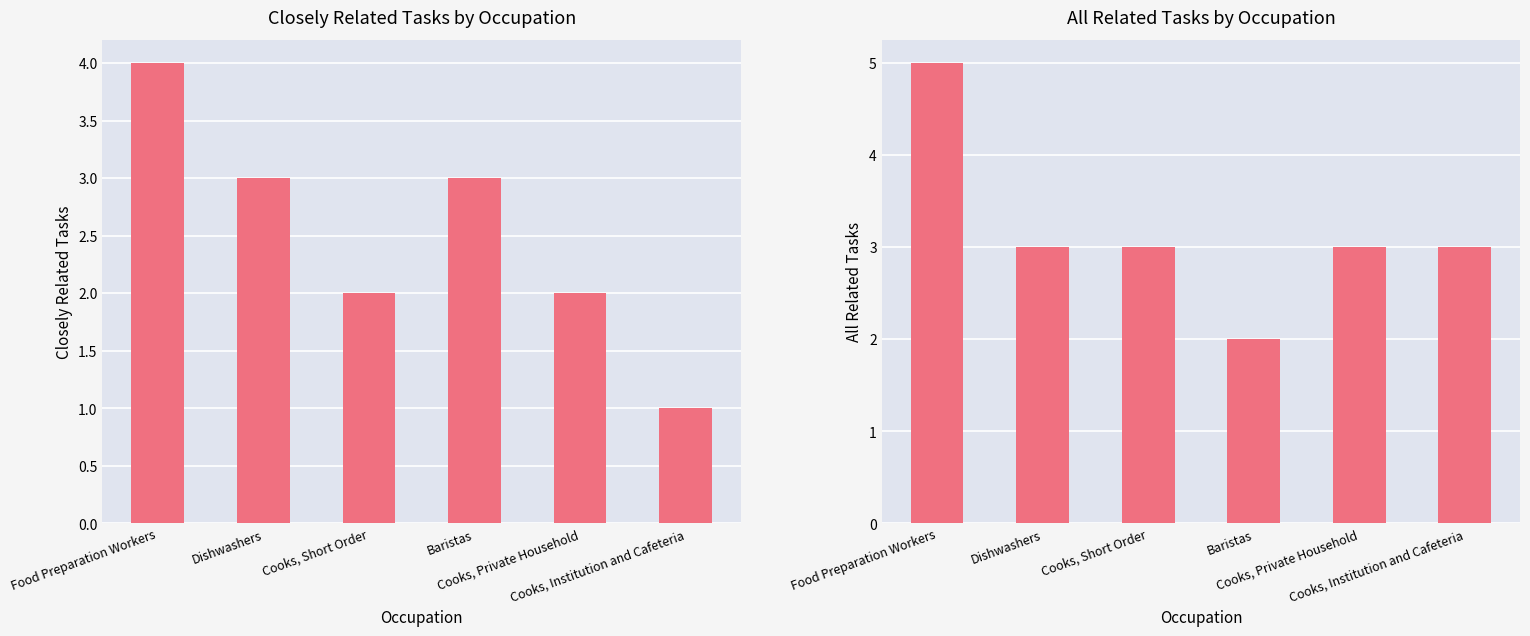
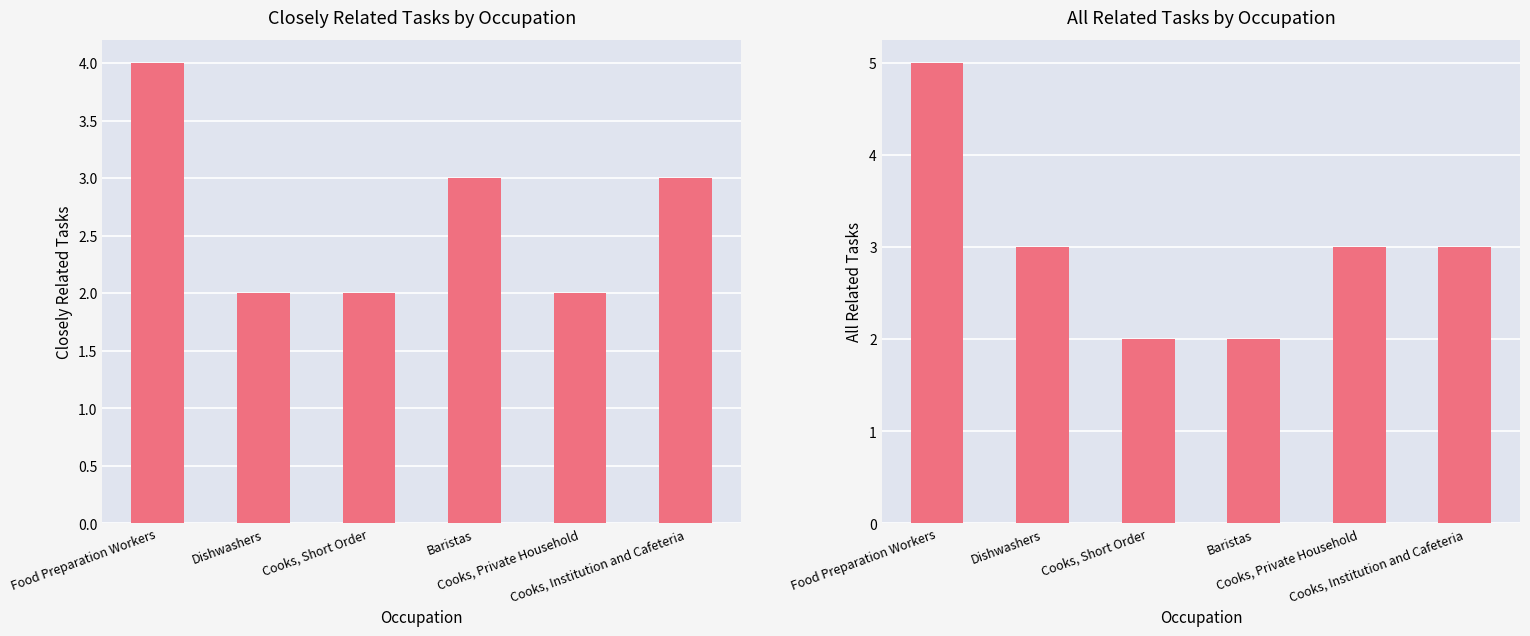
Closely Related Tasks by Occupation, Dishwashers: 3 -> 2
Closely Related Tasks by Occupation, Cooks, Institution and Cafeteria: 1 -> 3
All Related Tasks by Occupation, Cooks, Short Order: 3 -> 2
